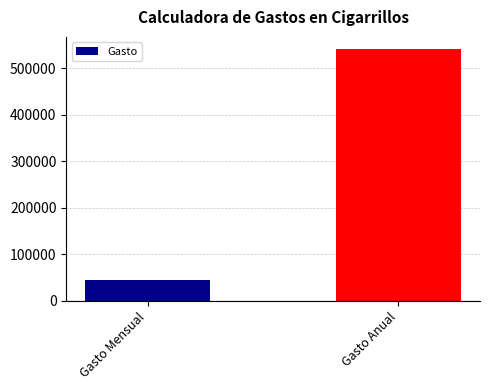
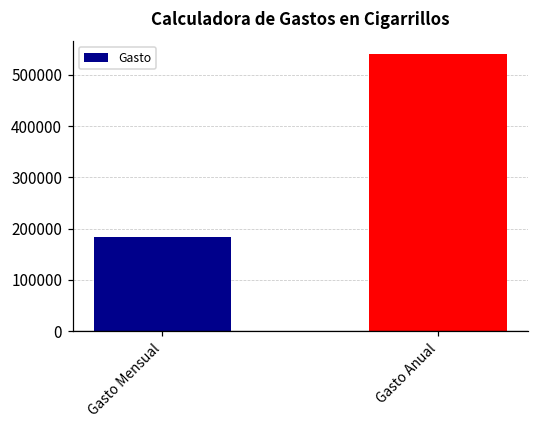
Gasto Mensual: 50000 -> 180000
